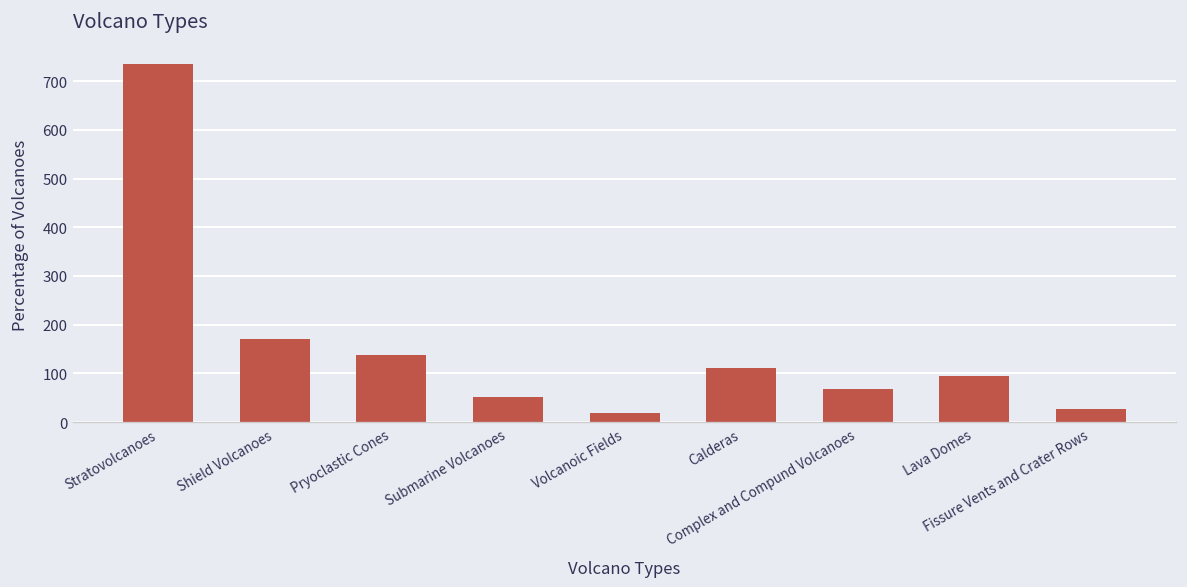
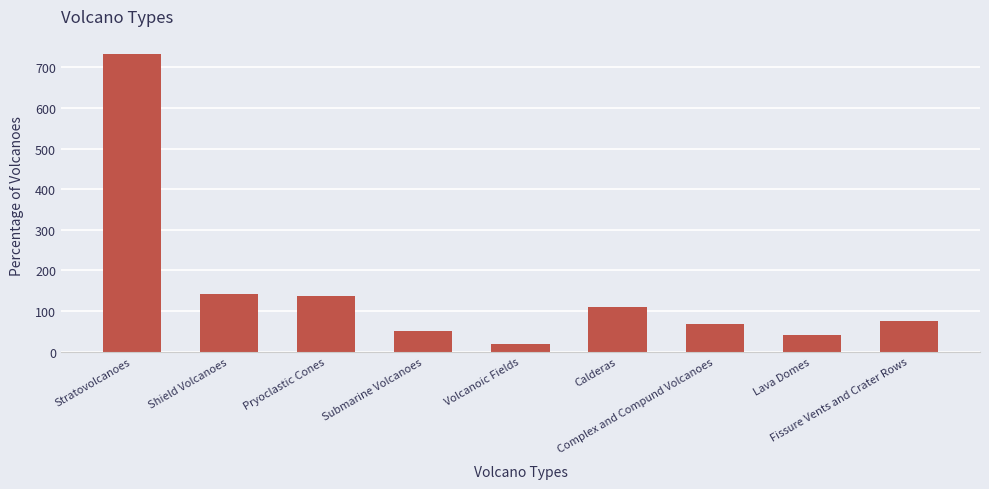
Shield Volcanoes: 170 -> 140
Lava Domes: 90 -> 40
Fissure Vents and Crater Rows: 30 -> 80
